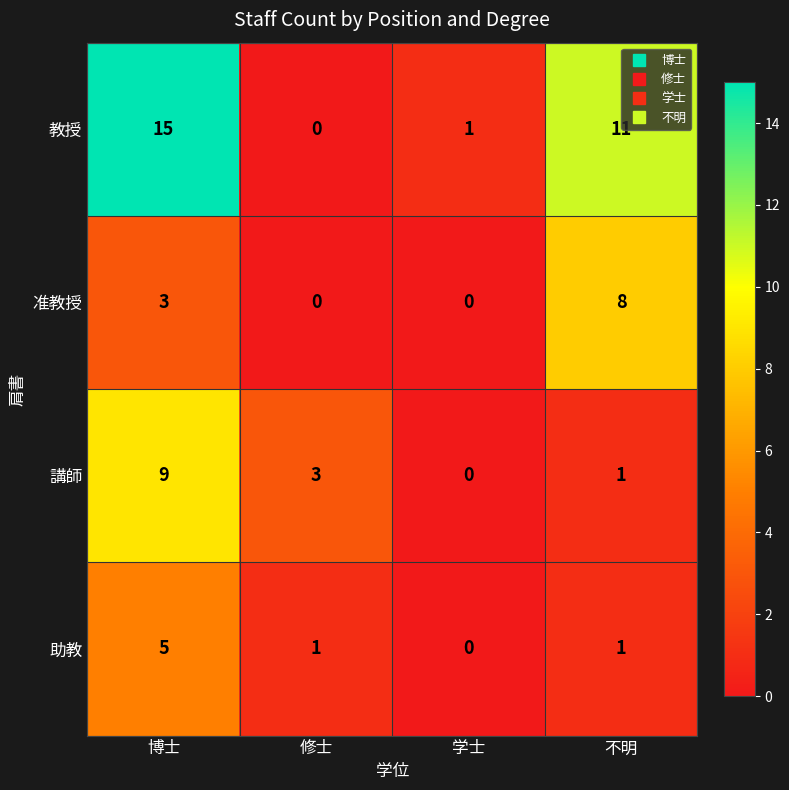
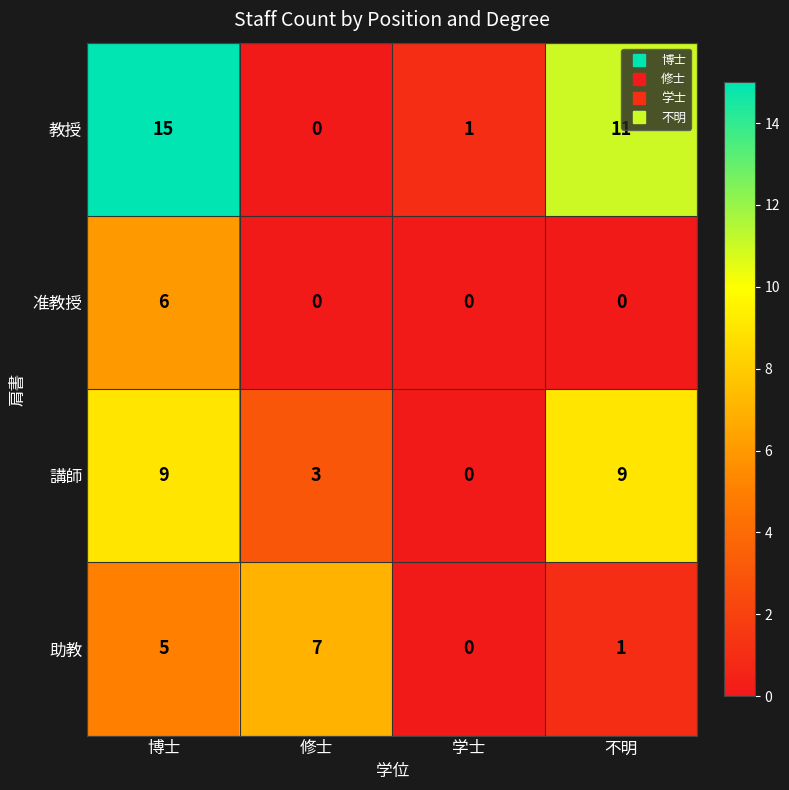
准教授, 博士: 3 -> 6
准教授, 不明: 8 -> 0
講師, 不明: 1 -> 9
助教, 修士: 1 -> 7
